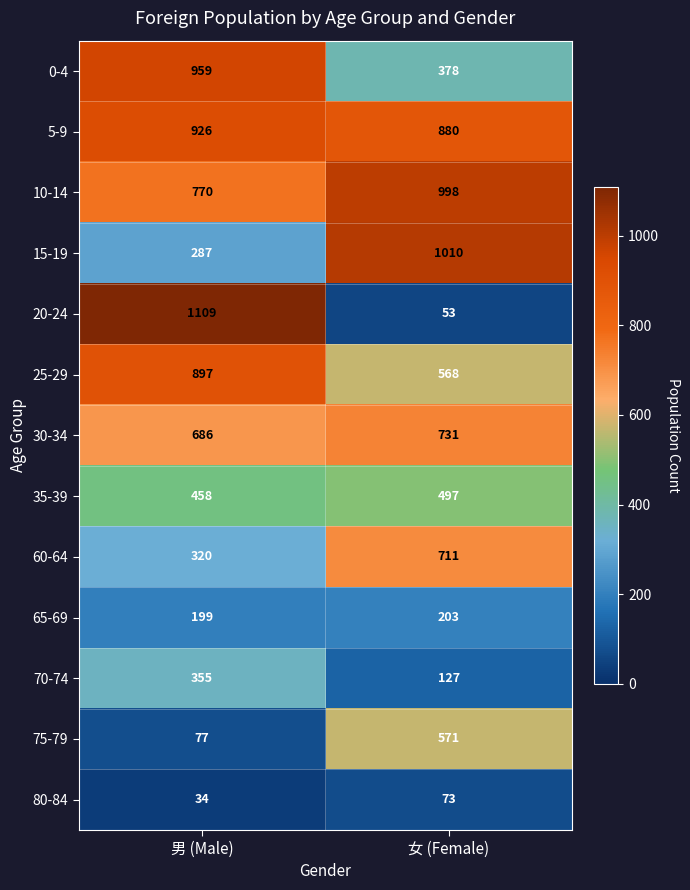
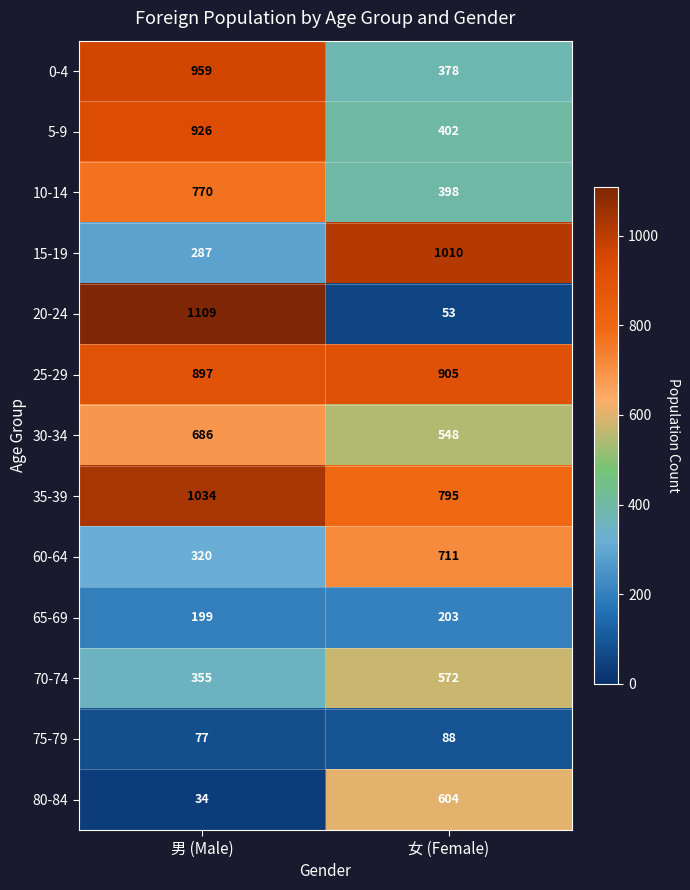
5-9, 女 (Female): 880 -> 402
10-14, 女 (Female): 998 -> 398
25-29, 女 (Female): 568 -> 905
30-34, 女 (Female): 731 -> 548
35-39, 男 (Male): 458 -> 1034
35-39, 女 (Female): 497 -> 795
70-74, 女 (Female): 127 -> 572
75-79, 女 (Female): 571 -> 88
80-84, 女 (Female): 73 -> 604
